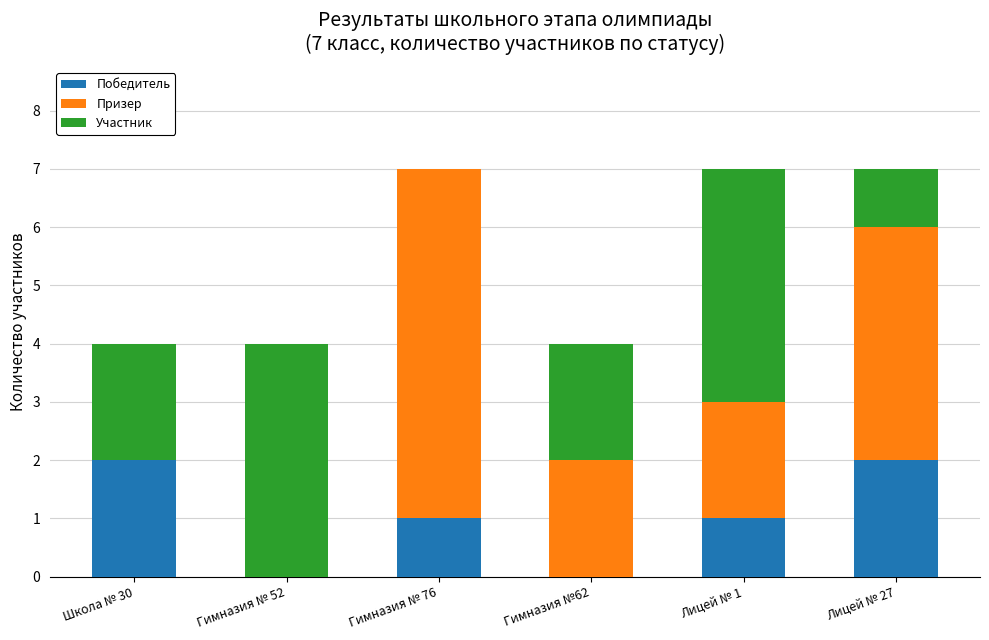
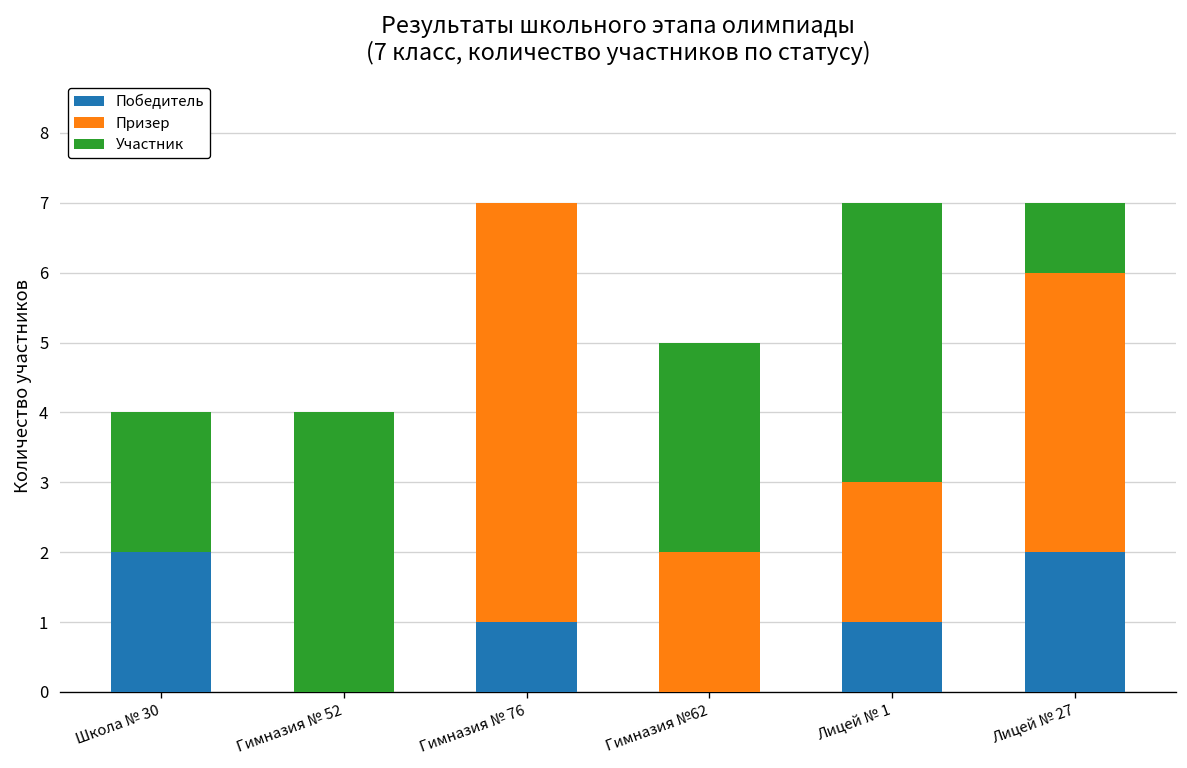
Участник, Гимназия №62: 2 -> 3
